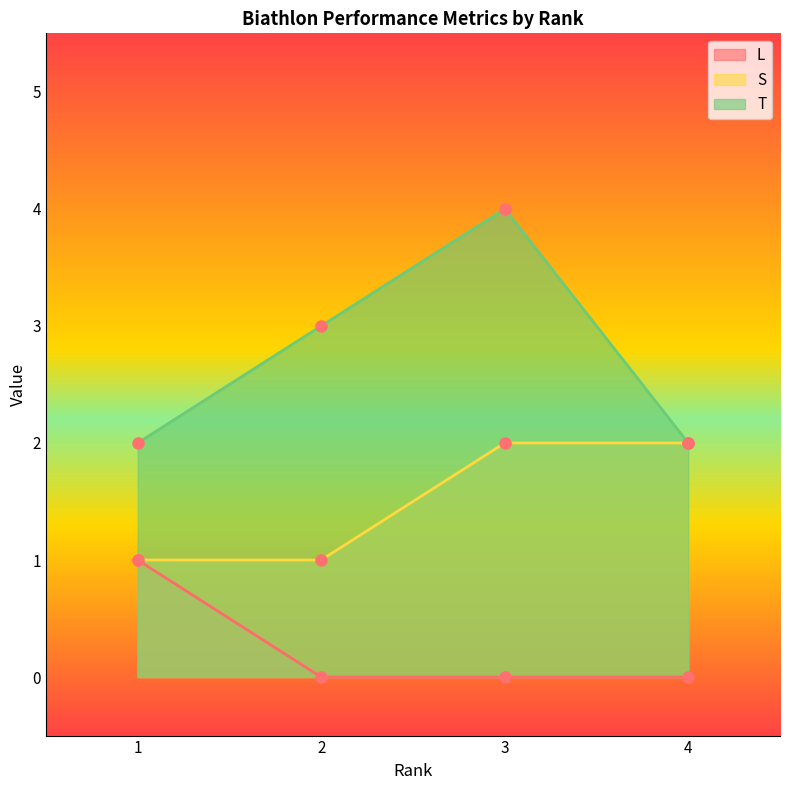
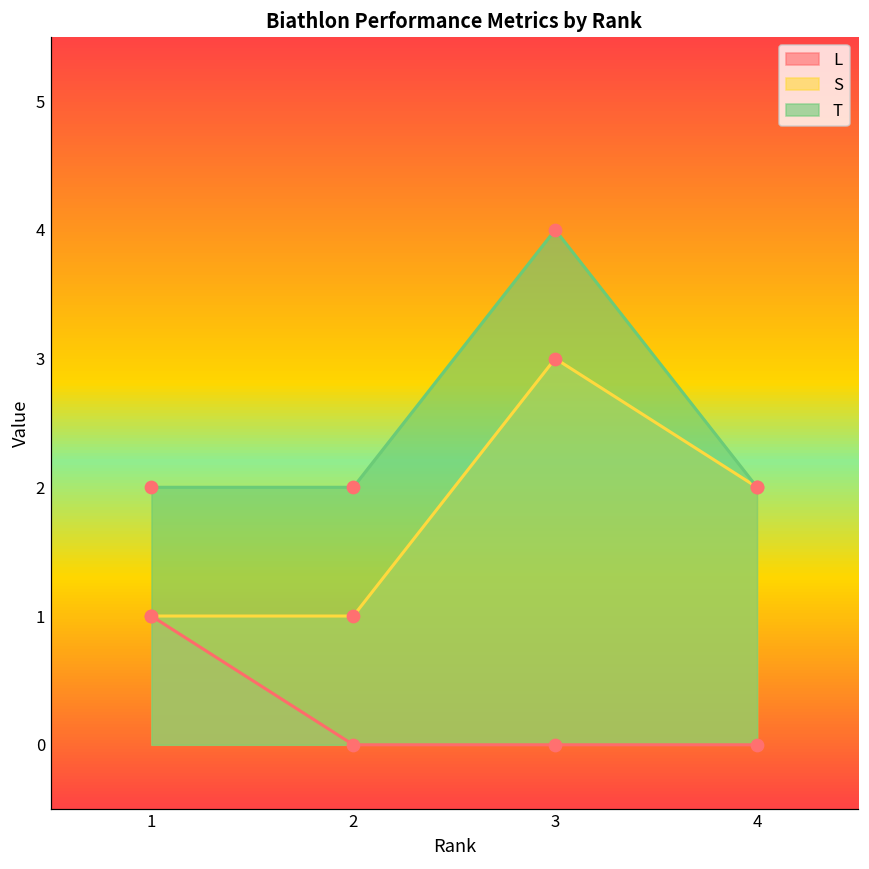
T, 2: 3 -> 2
S, 3: 2 -> 3
